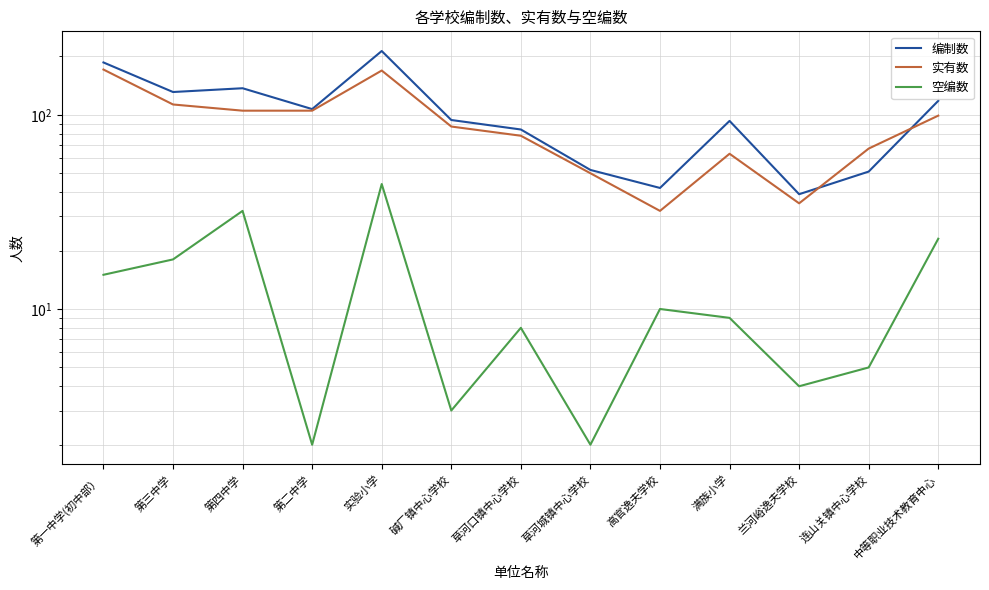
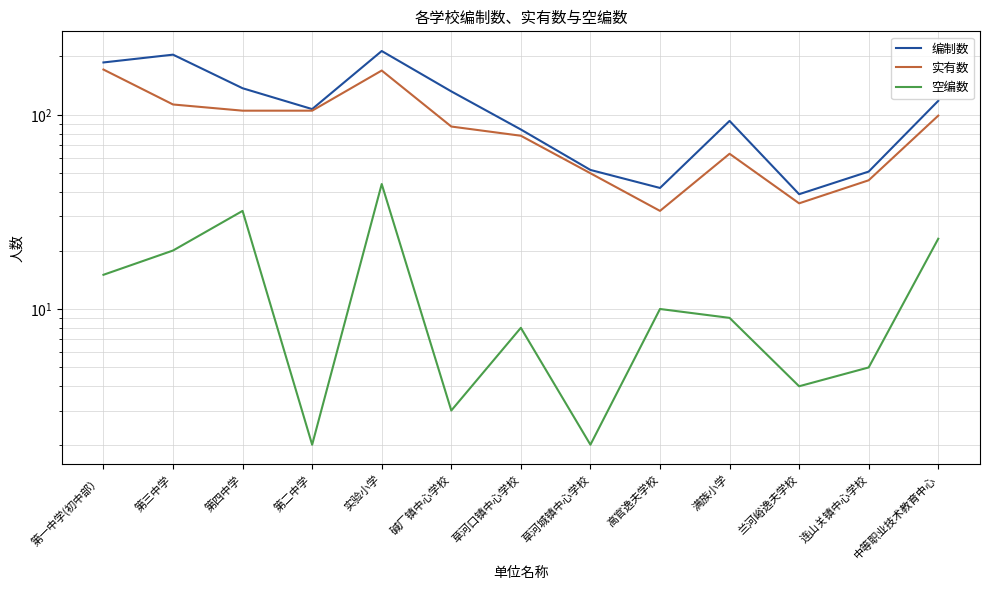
编制数, 第三中学: 130 -> 200
空编数, 第三中学: 18 -> 20
编制数, 碱厂镇中心学校: 90 -> 130
实有数, 连山关镇中心学校: 67 -> 46
